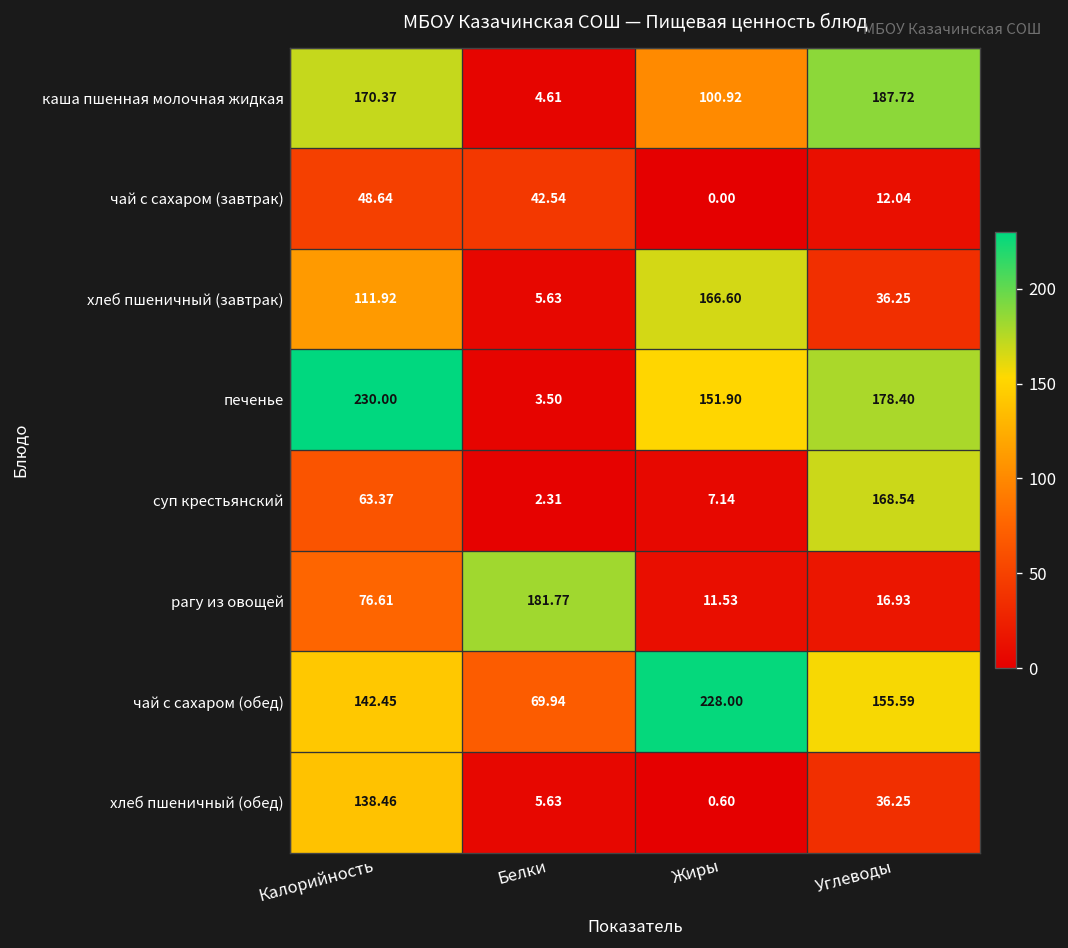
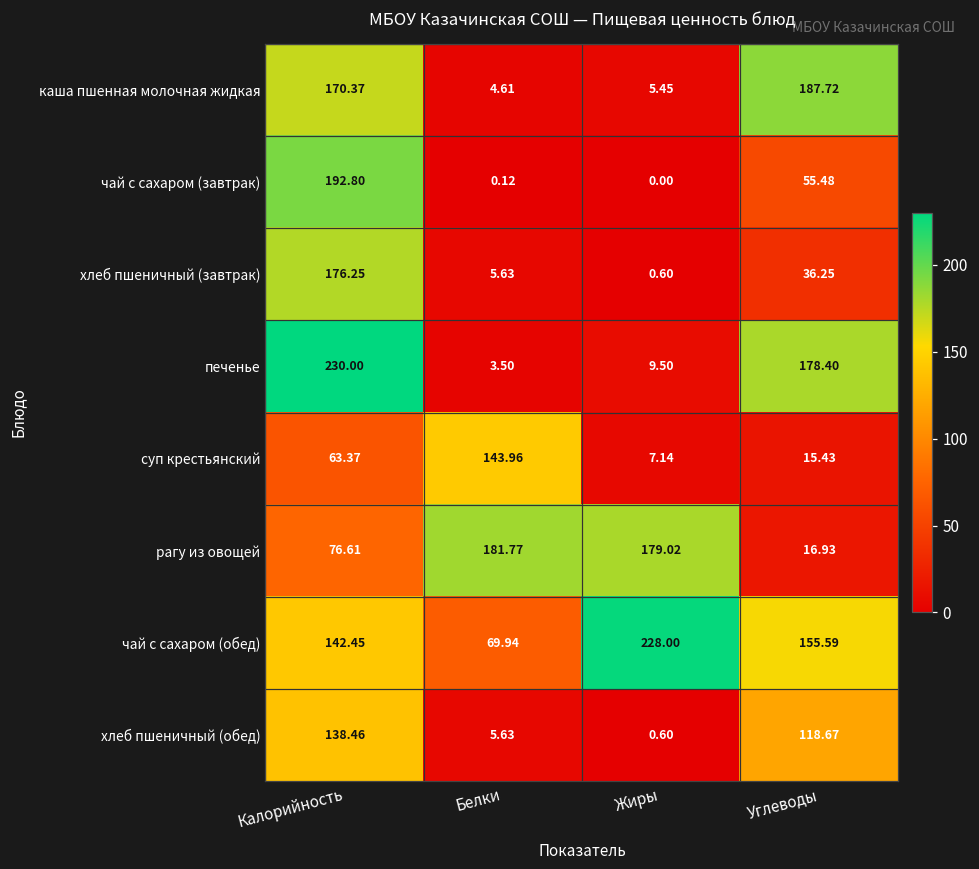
каша пшенная молочная жидкая, Жиры: 100.92 -> 5.45
чай с сахаром (завтрак), Калорийность: 48.64 -> 192.80
чай с сахаром (завтрак), Белки: 42.54 -> 0.12
чай с сахаром (завтрак), Углеводы: 12.04 -> 55.48
хлеб пшеничный (завтрак), Калорийность: 111.92 -> 176.25
хлеб пшеничный (завтрак), Жиры: 166.60 -> 0.60
печенье, Жиры: 151.90 -> 9.50
суп крестьянский, Белки: 2.31 -> 143.96
суп крестьянский, Углеводы: 168.54 -> 15.43
рагу из овощей, Жиры: 11.53 -> 179.02
хлеб пшеничный (обед), Углеводы: 36.25 -> 118.67
